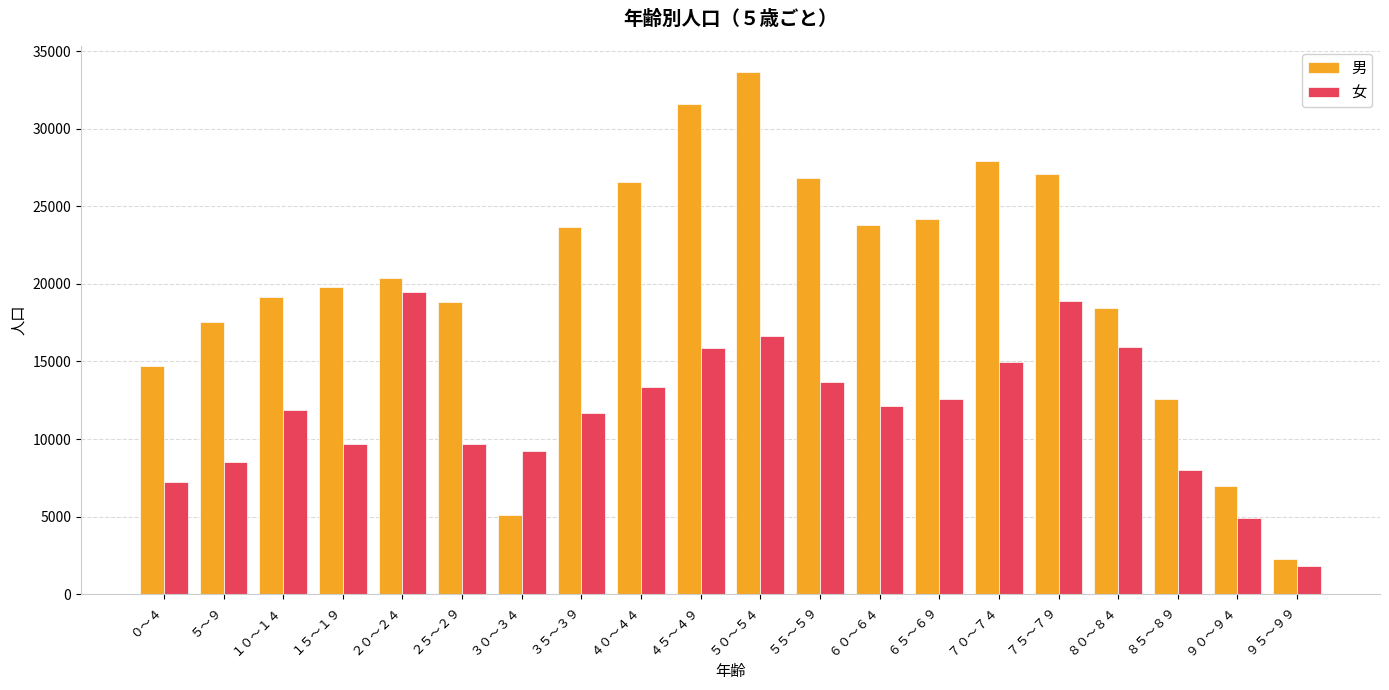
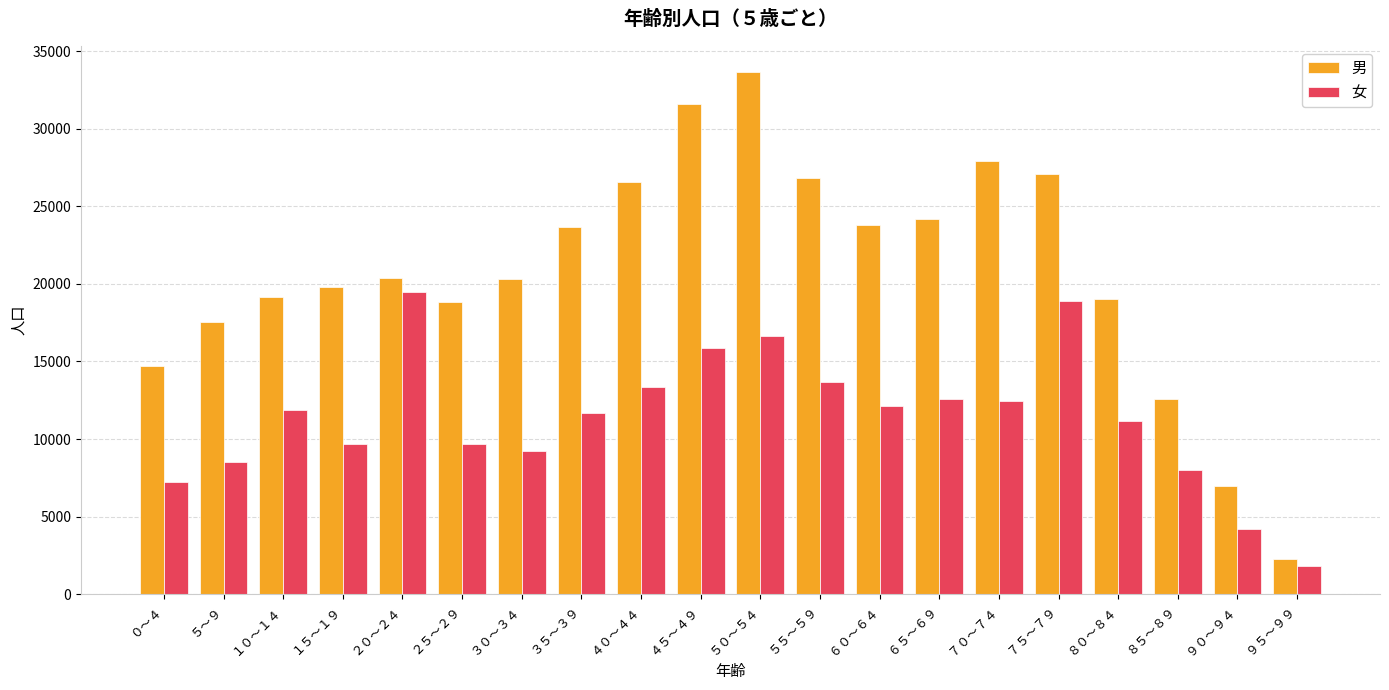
男, ３０～３４: 5100 -> 20300
女, ７０～７４: 15000 -> 12500
男, ８０～８４: 18400 -> 19000
女, ８０～８４: 15900 -> 11100
女, ９０～９４: 4900 -> 4200
